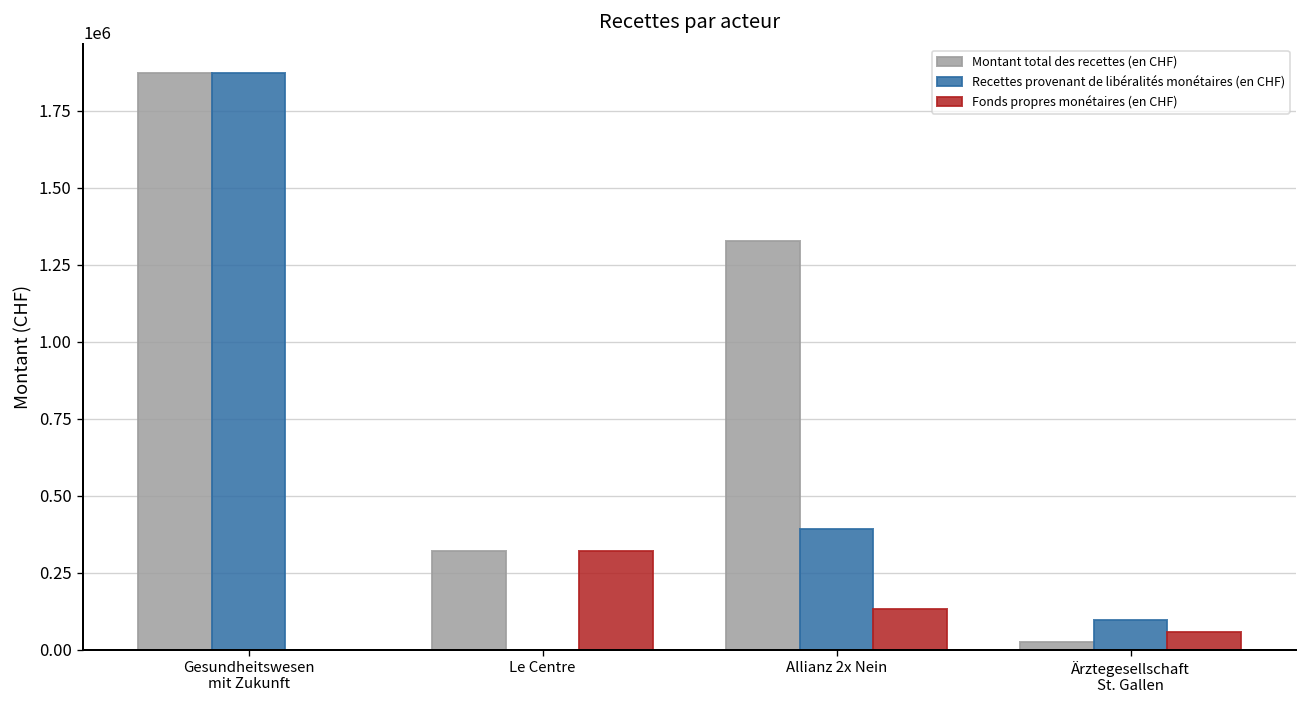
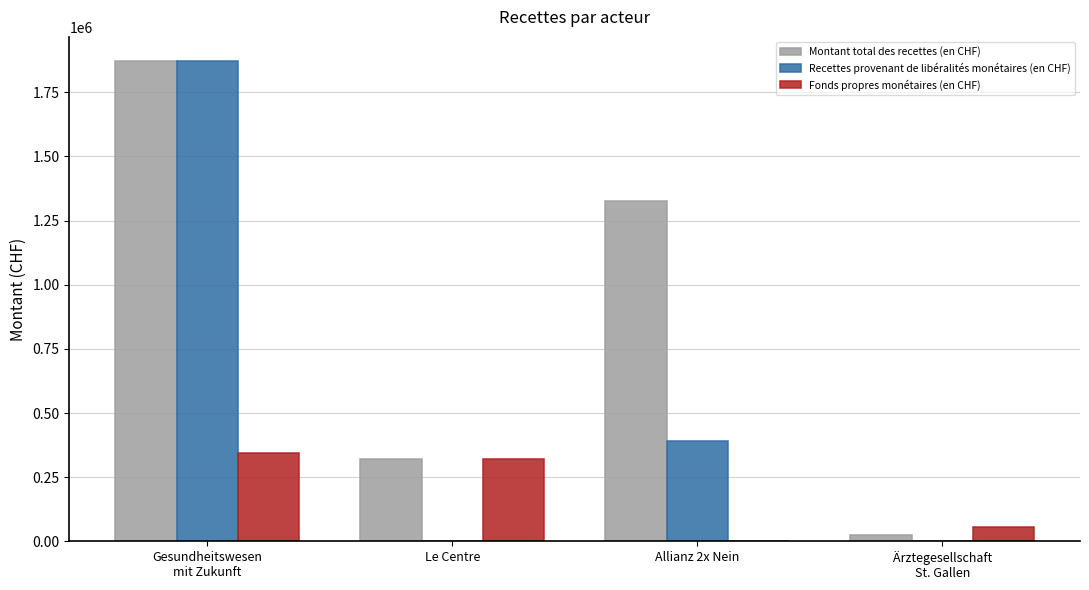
Fonds propres monétaires (en CHF), Gesundheitswesen mit Zukunft: 0 -> 350000
Fonds propres monétaires (en CHF), Allianz 2x Nein: 130000 -> 0
Recettes provenant de libéralités monétaires (en CHF), Ärztegesellschaft St. Gallen: 100000 -> 0
